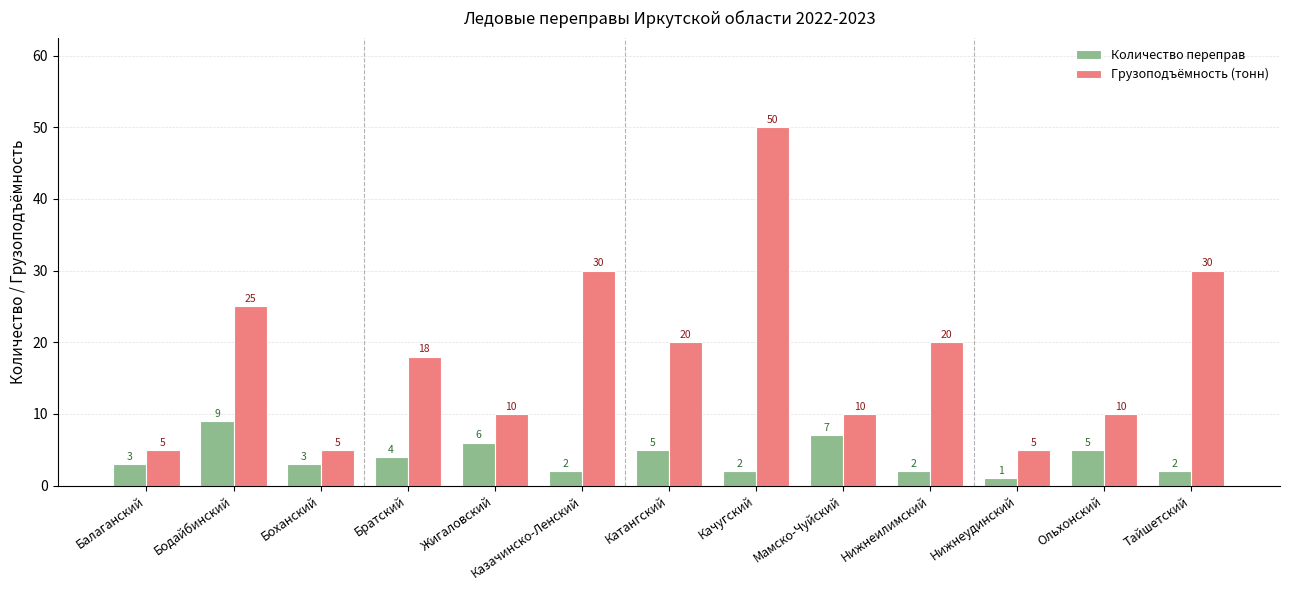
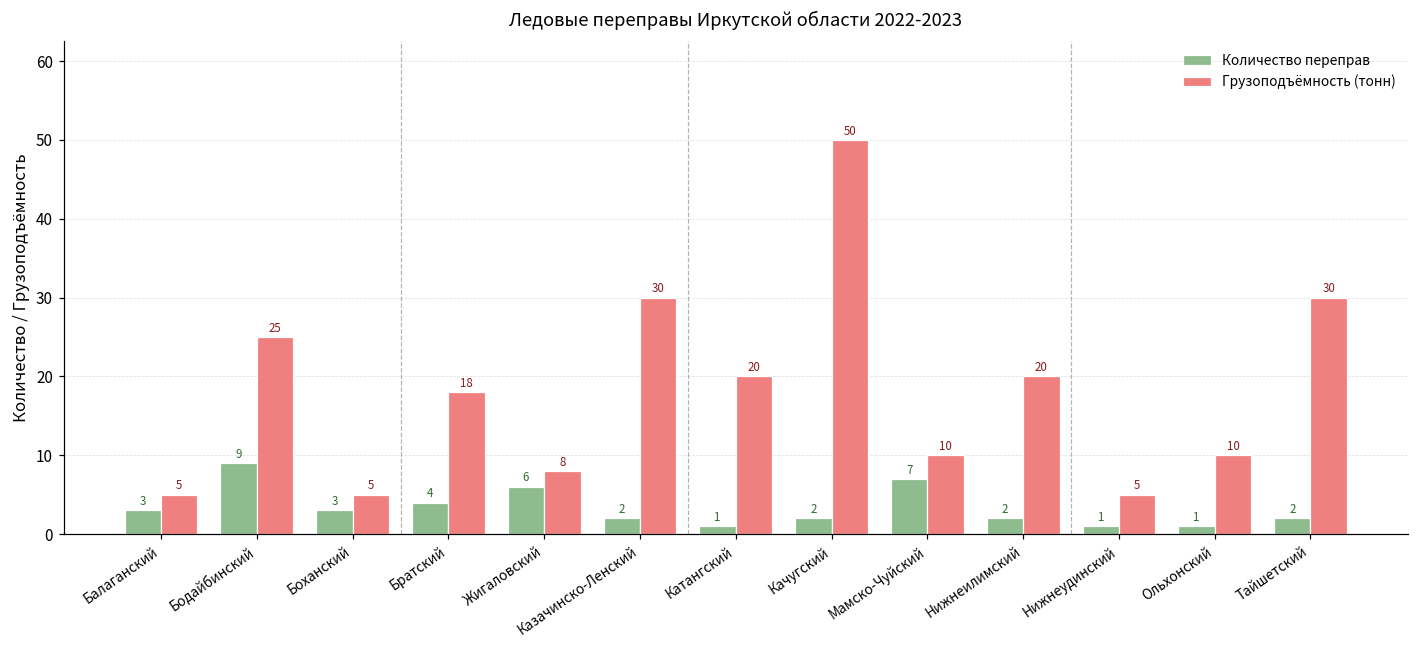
Грузоподъёмность (тонн), Жигаловский: 10 -> 8
Количество переправ, Катангский: 5 -> 1
Количество переправ, Ольхонский: 5 -> 1
